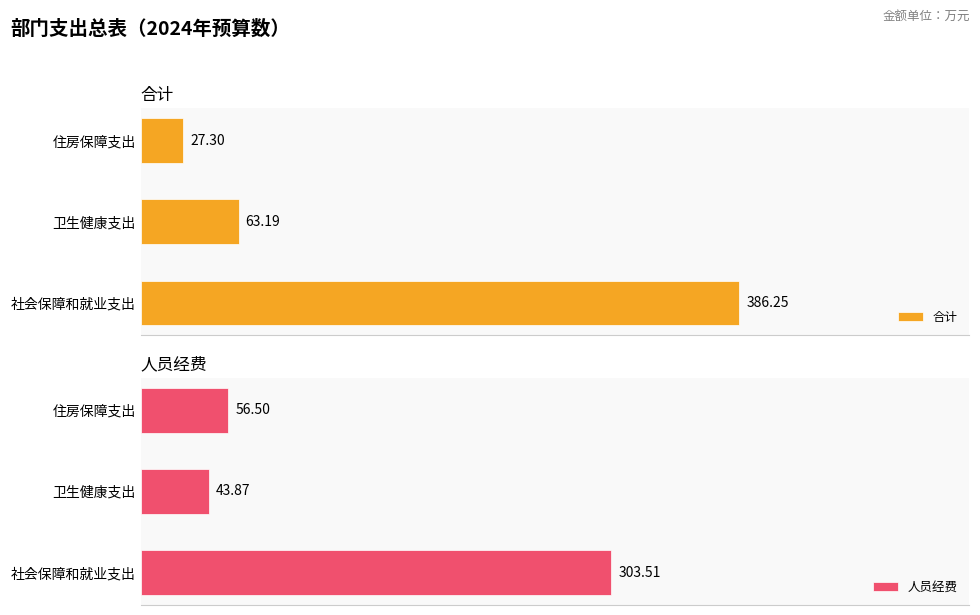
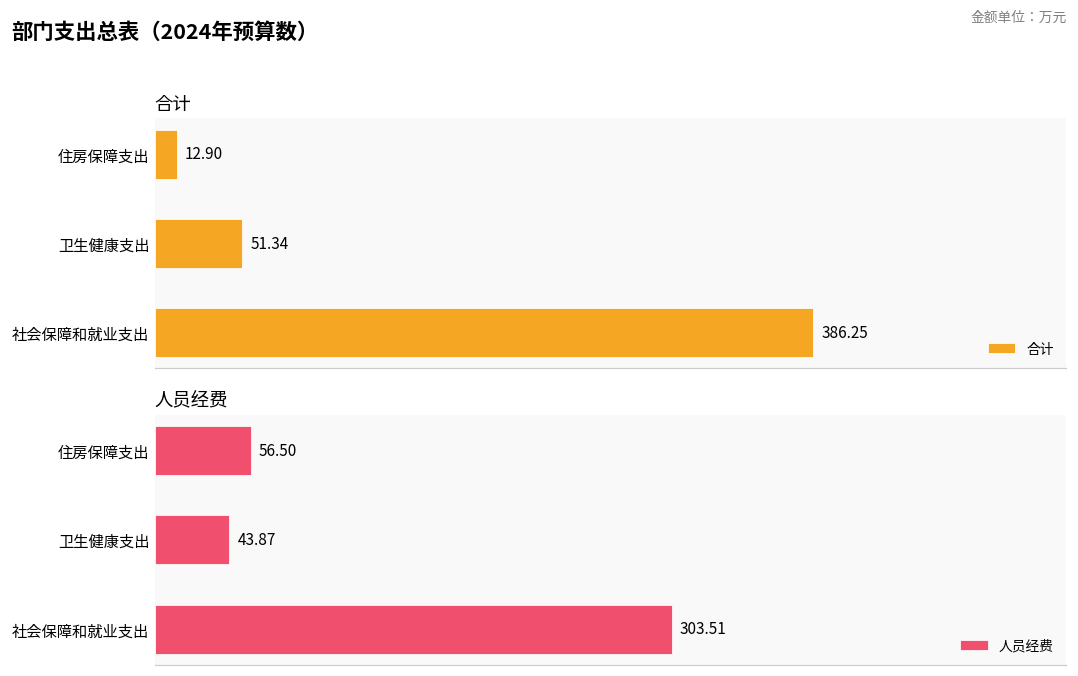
合计, 住房保障支出: 27.30 -> 12.90
合计, 卫生健康支出: 63.19 -> 51.34
